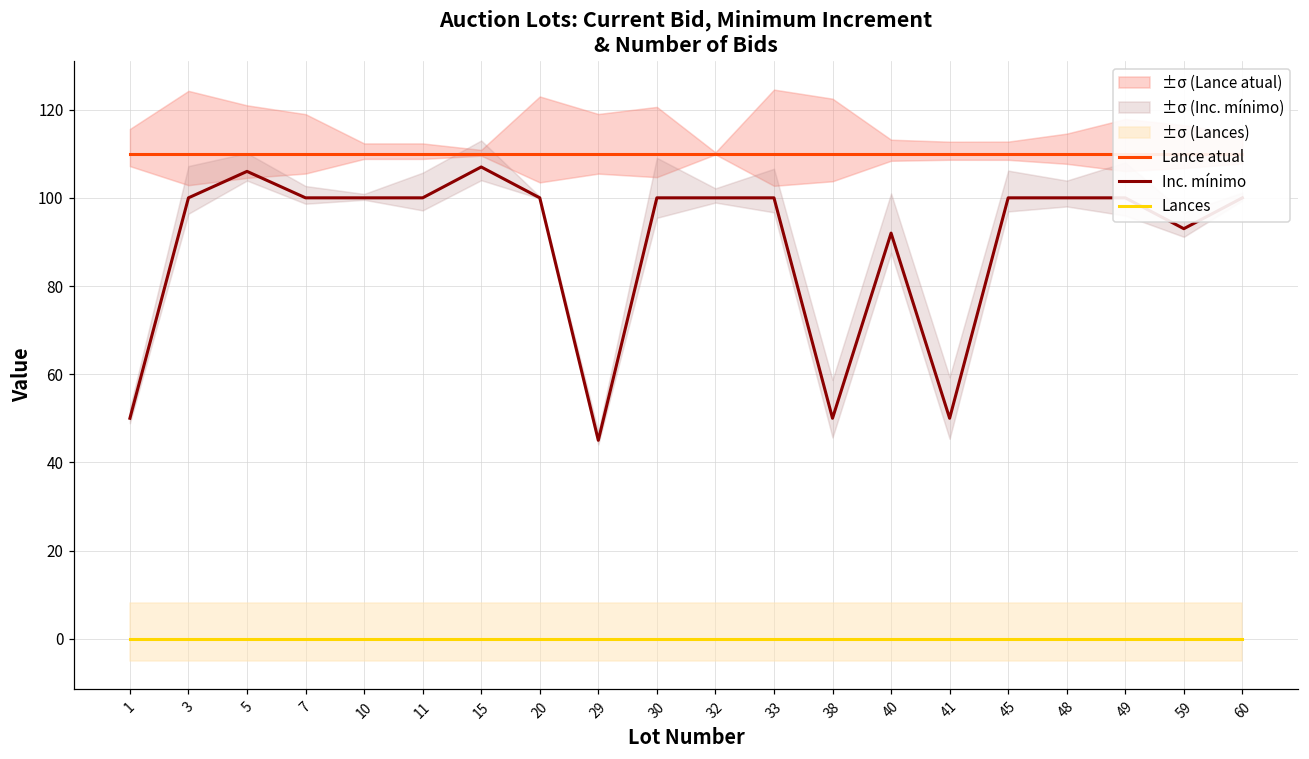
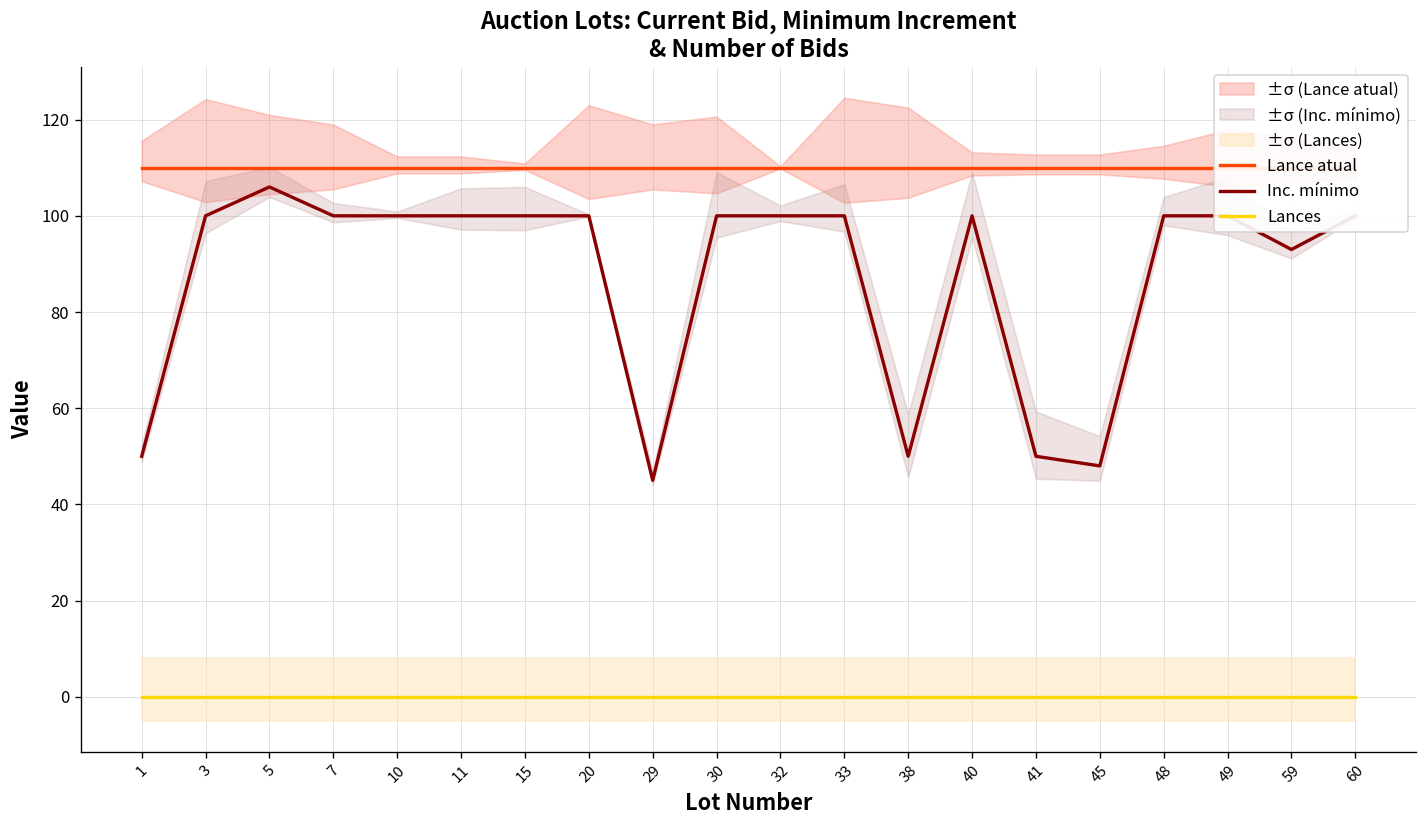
Inc. mínimo, 15: 107 -> 100
Inc. mínimo, 40: 92 -> 100
Inc. mínimo, 45: 100 -> 48
